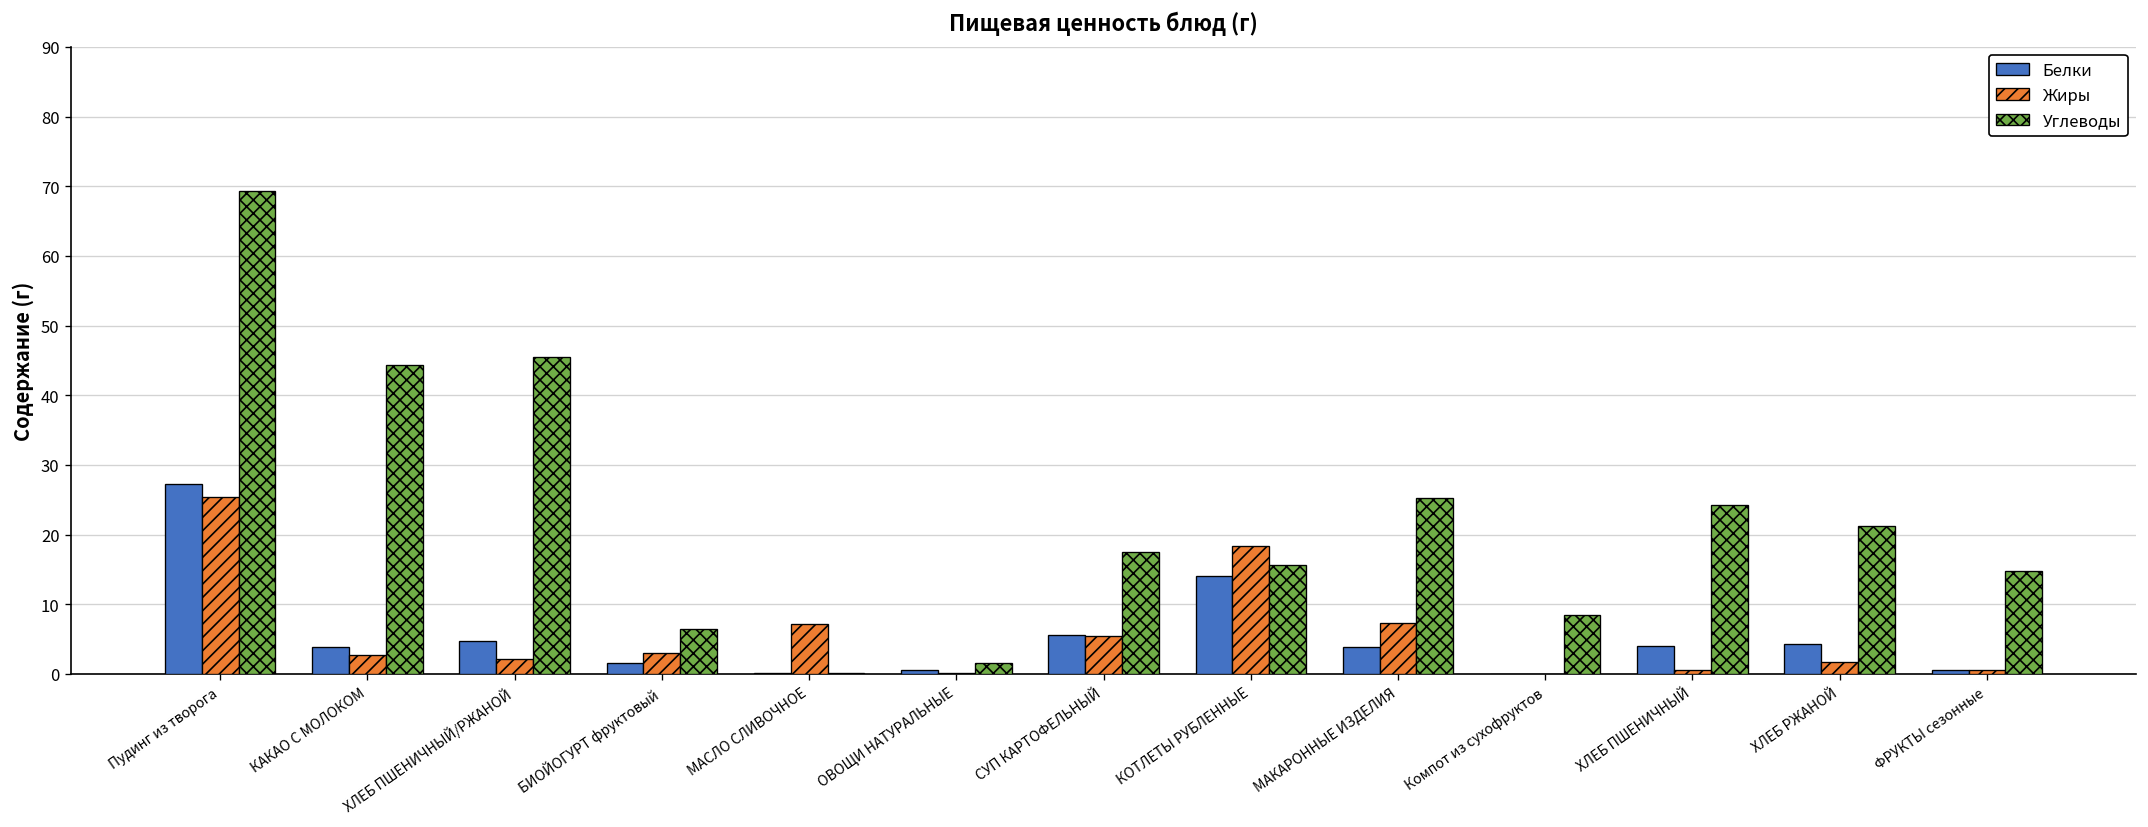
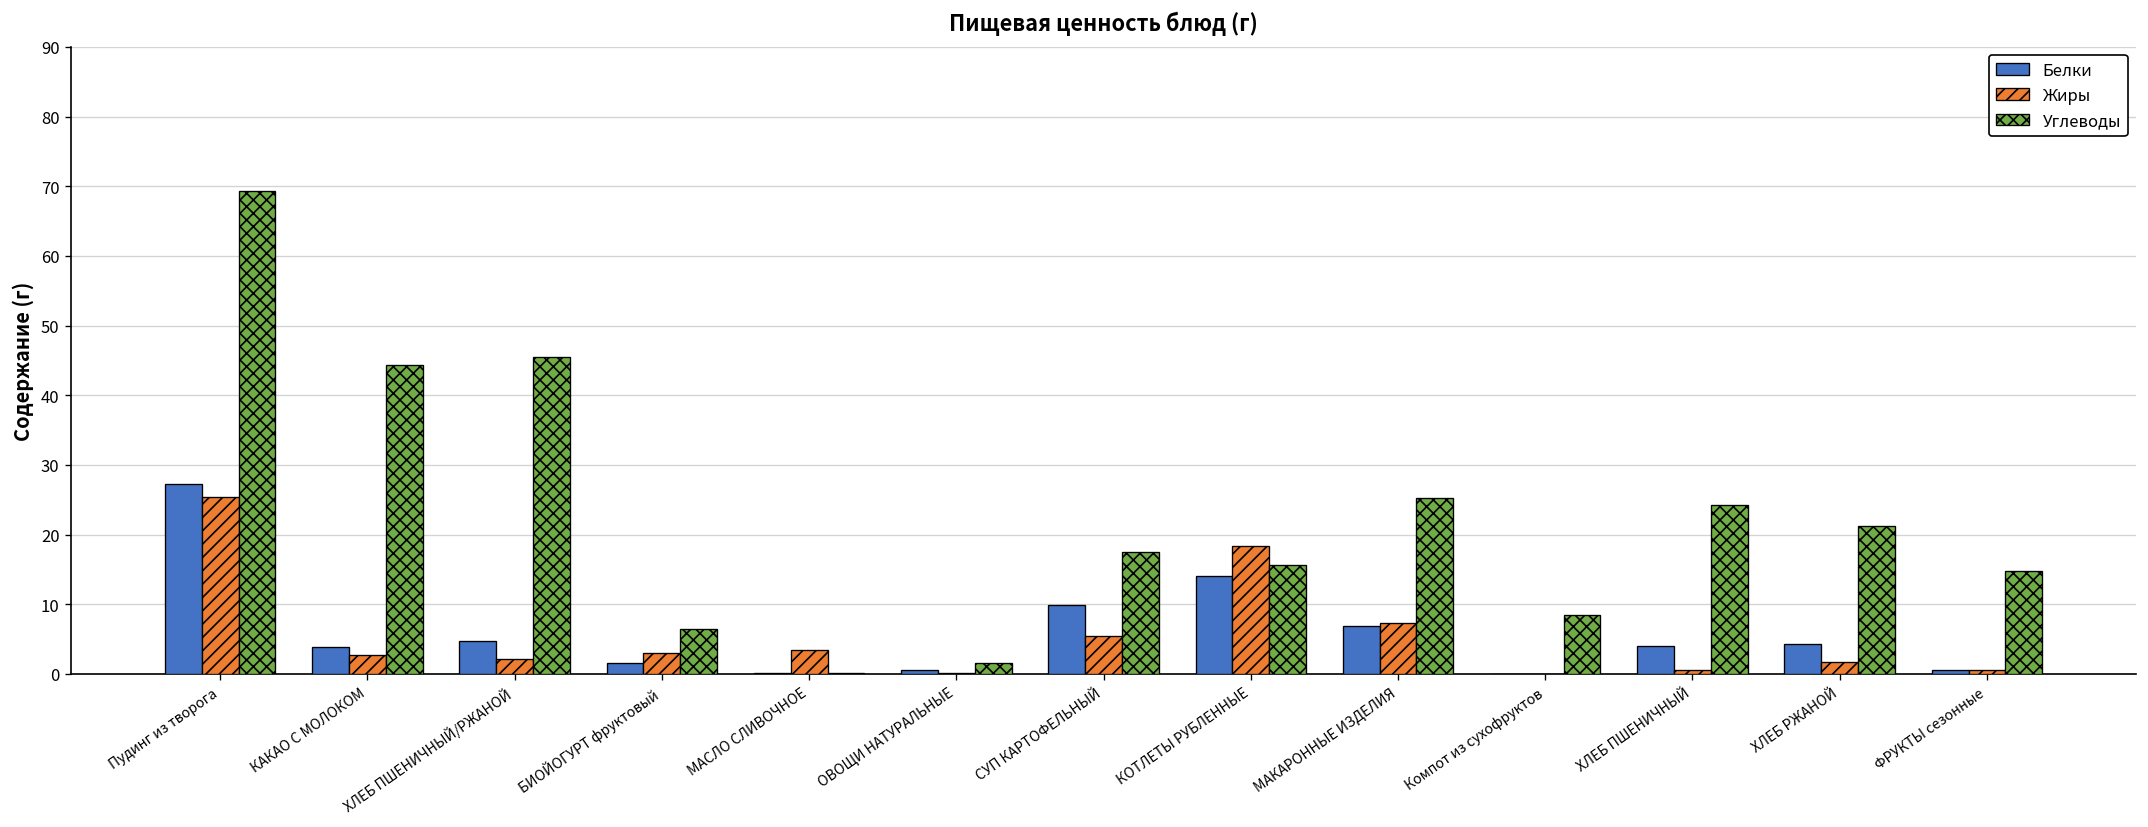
Жиры, МАСЛО СЛИВОЧНОЕ: 7 -> 4
Белки, СУП КАРТОФЕЛЬНЫЙ: 6 -> 10
Белки, МАКАРОННЫЕ ИЗДЕЛИЯ: 4 -> 7
